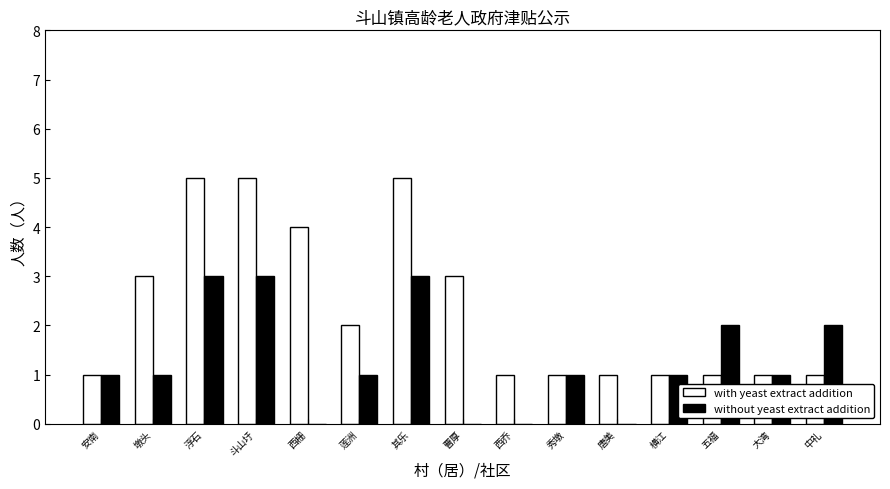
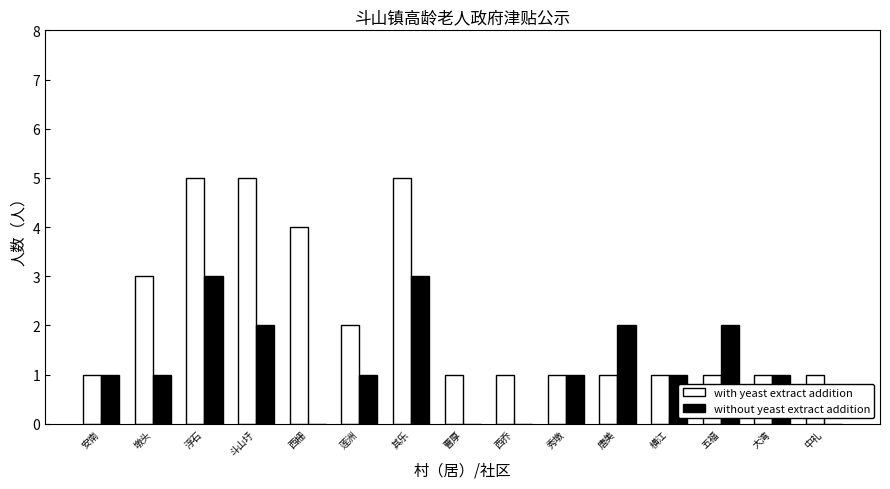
without yeast extract addition, 斗山圩: 3 -> 2
with yeast extract addition, 曹厚: 3 -> 1
without yeast extract addition, 唐美: 0 -> 2
without yeast extract addition, 中礼: 2 -> 0
